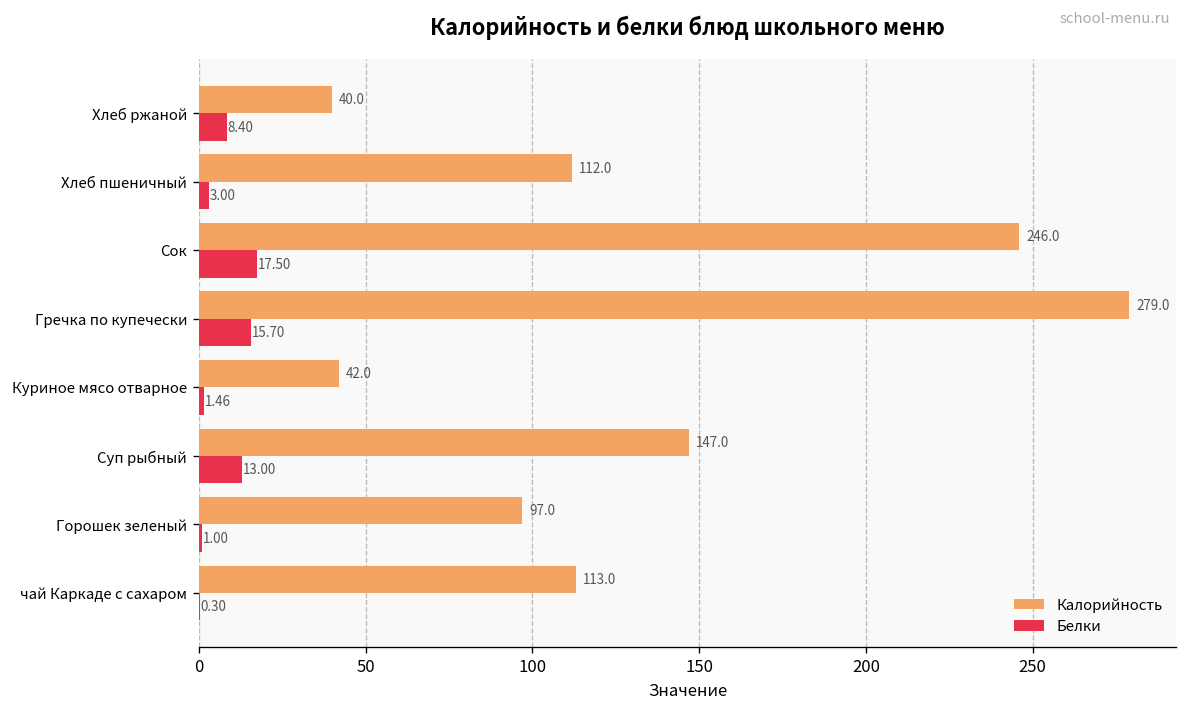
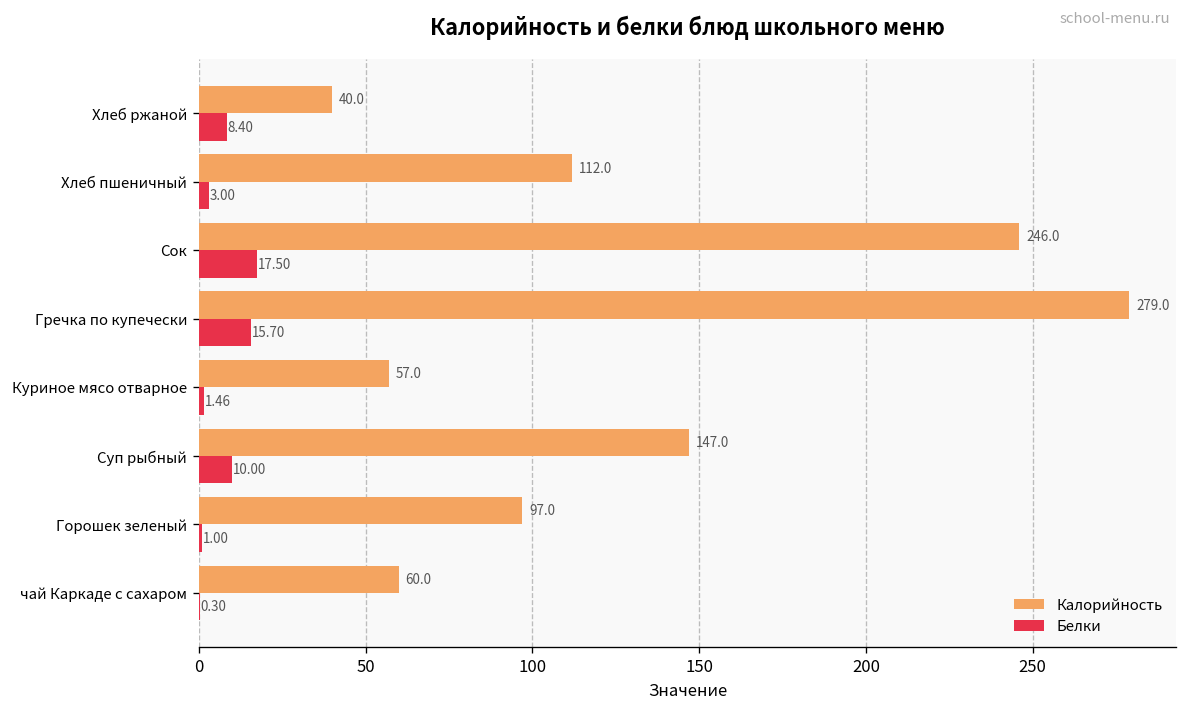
Калорийность, Куриное мясо отварное: 42.0 -> 57.0
Белки, Суп рыбный: 13.00 -> 10.00
Калорийность, чай Каркаде с сахаром: 113.0 -> 60.0
